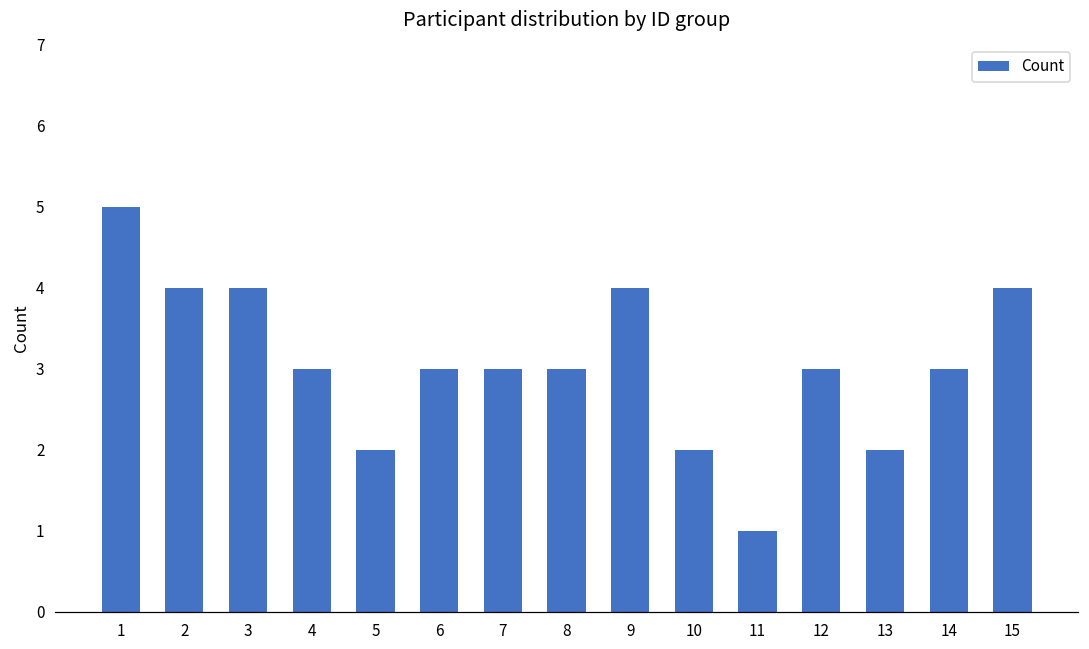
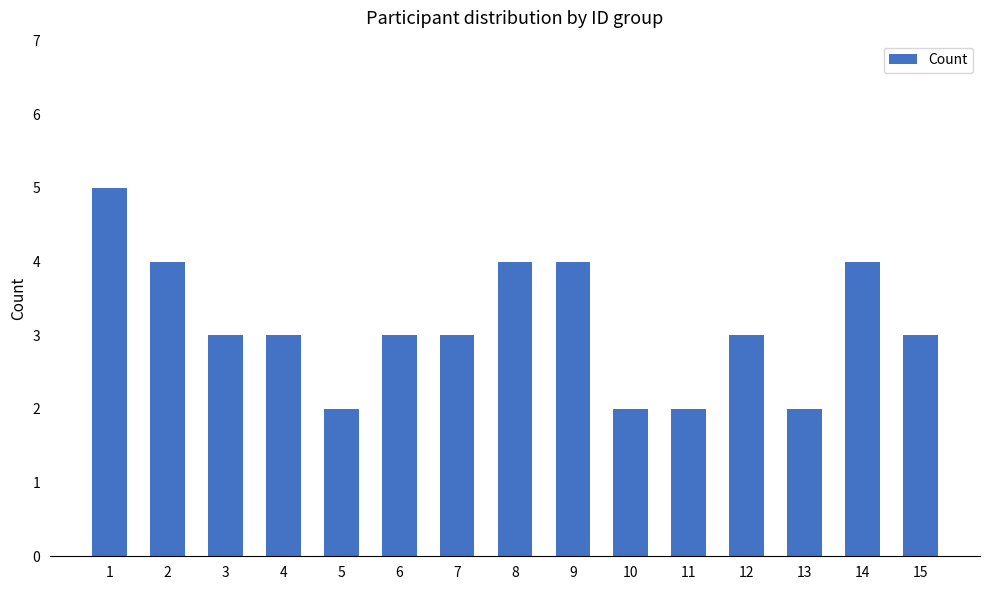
3: 4 -> 3
8: 3 -> 4
11: 1 -> 2
14: 3 -> 4
15: 4 -> 3
